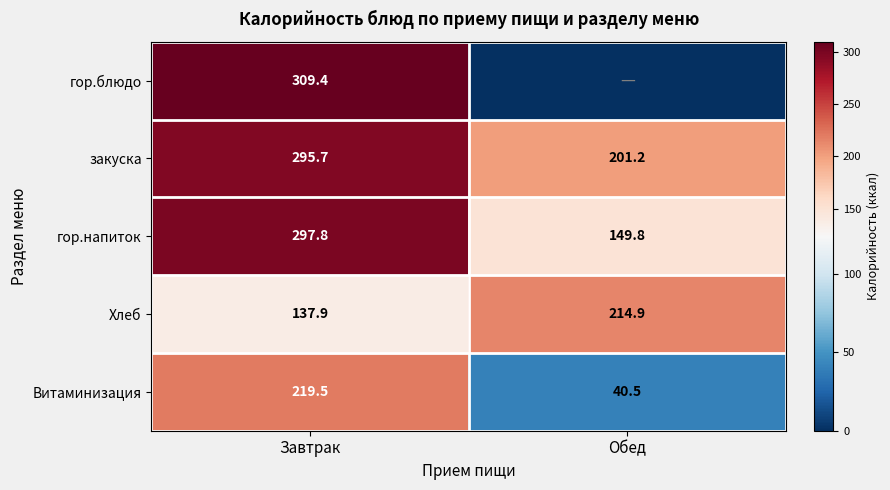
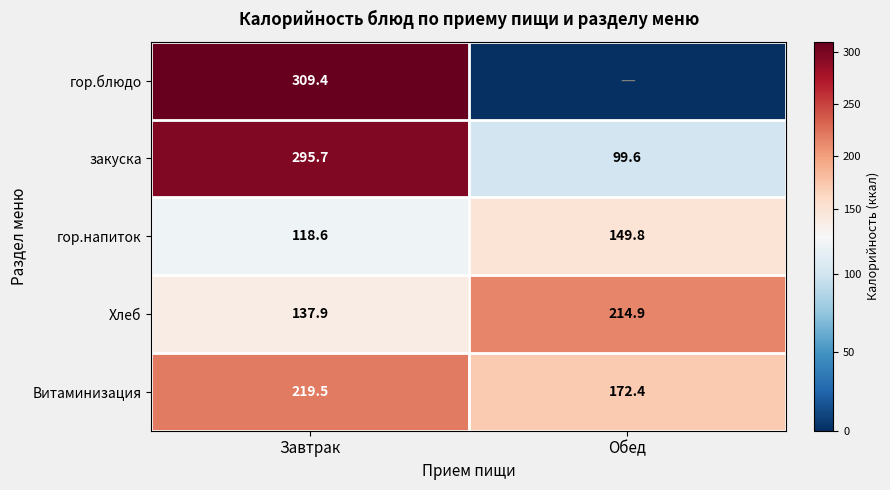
закуска, Обед: 201.2 -> 99.6
гор.напиток, Завтрак: 297.8 -> 118.6
Витаминизация, Обед: 40.5 -> 172.4
